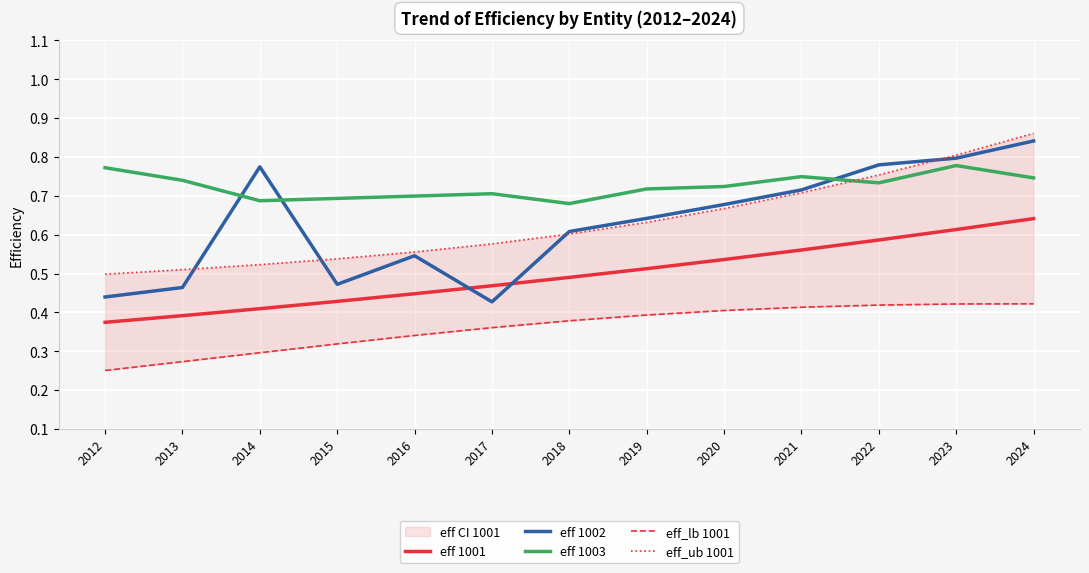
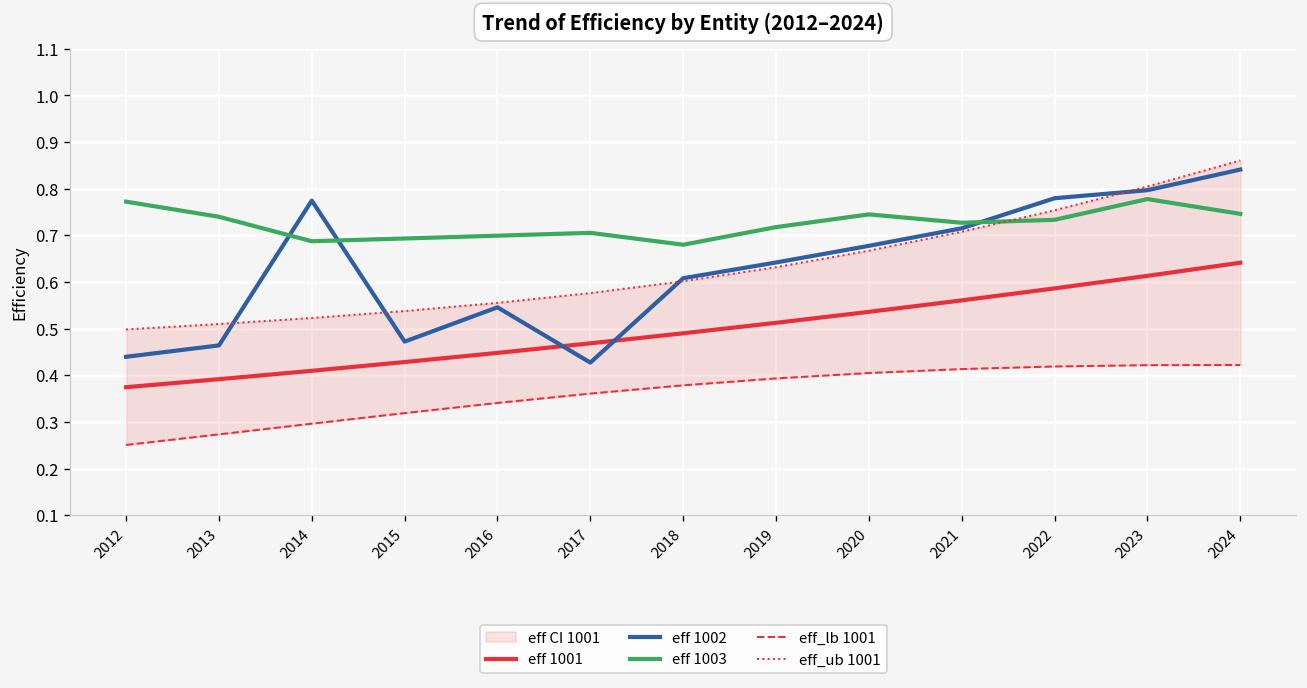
eff 1003, 2020: 0.72 -> 0.74
eff 1003, 2021: 0.75 -> 0.73
